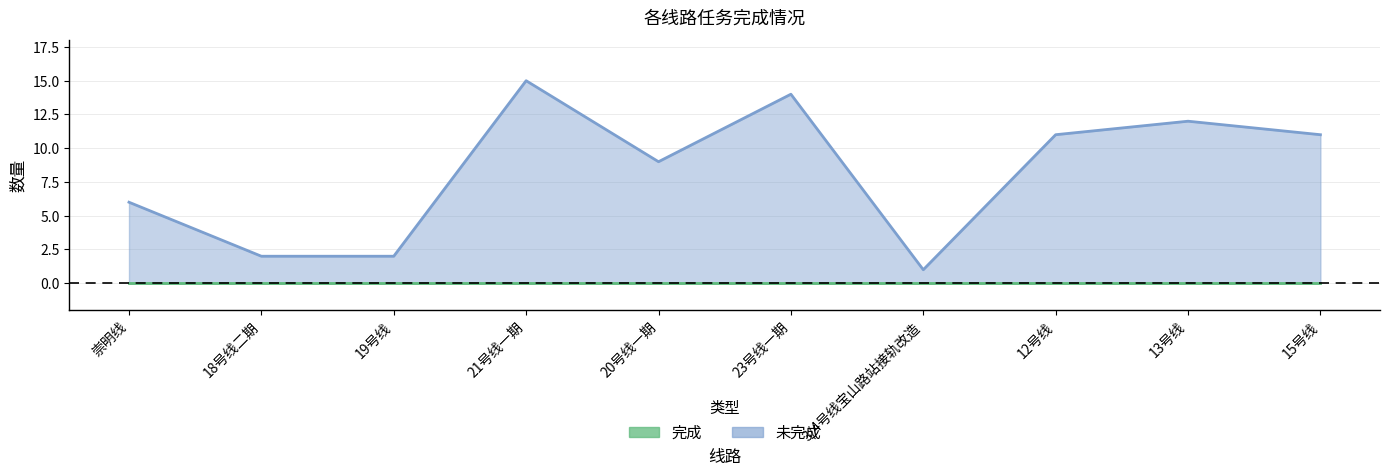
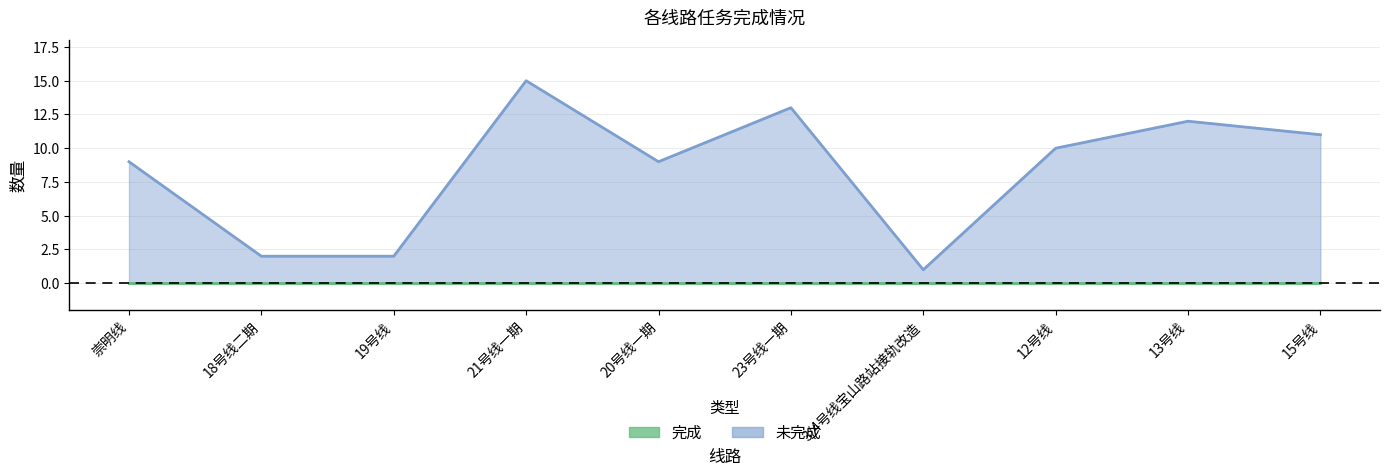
未完成, 崇明线: 6 -> 9
未完成, 23号线一期: 14 -> 13
未完成, 12号线: 11 -> 10
